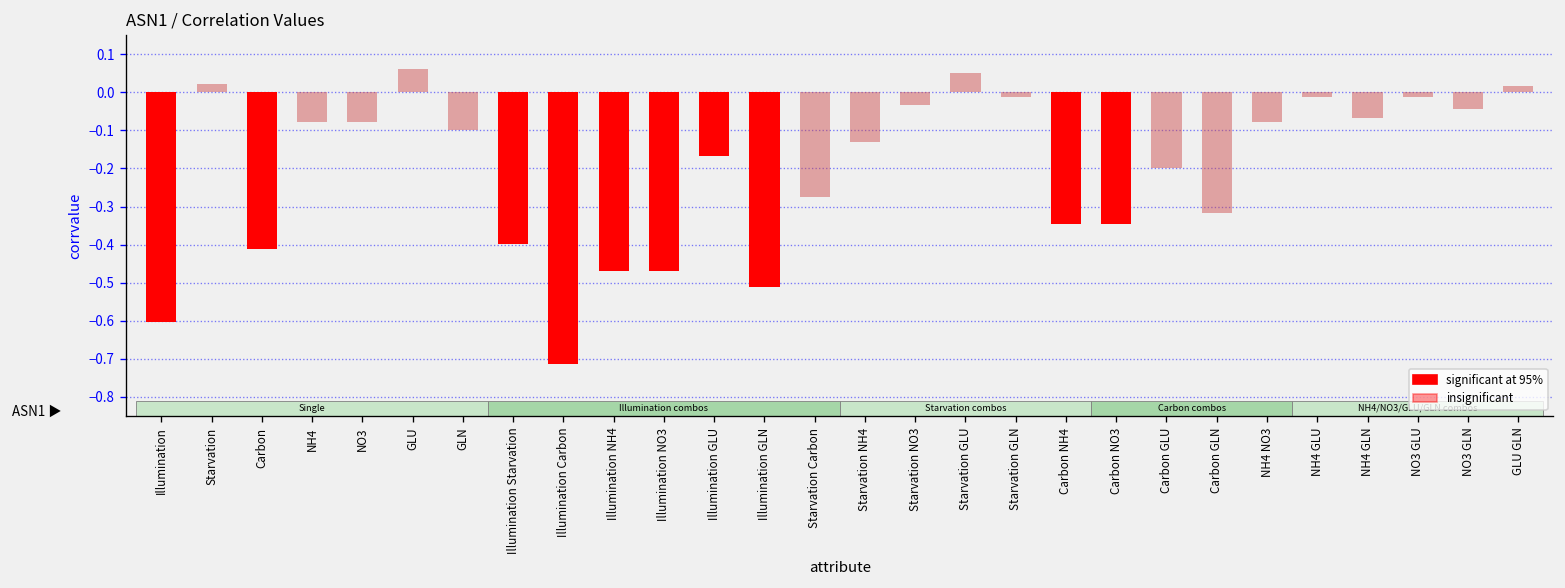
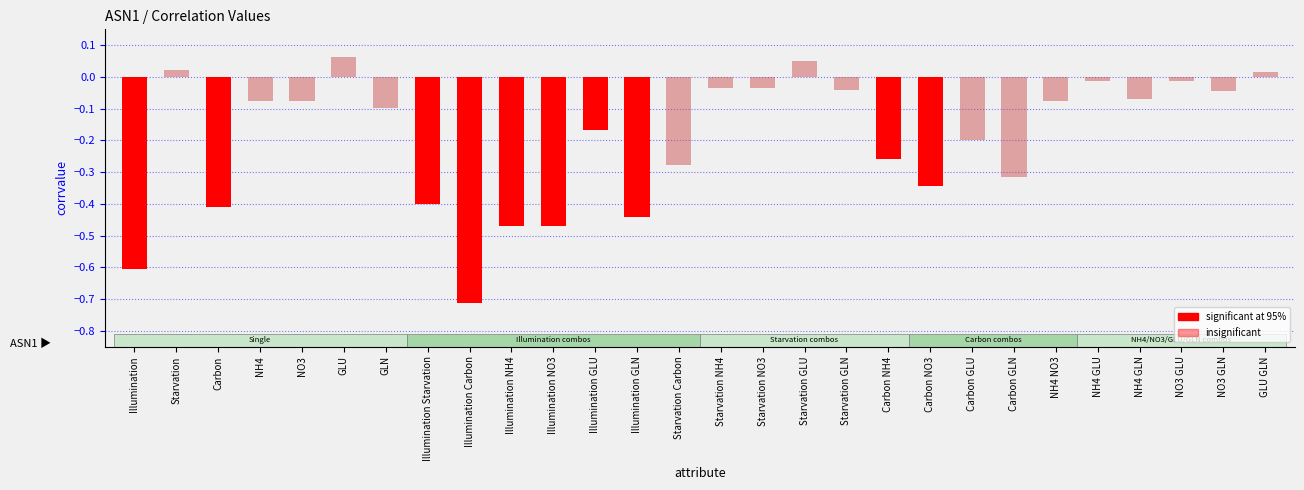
Illumination GLN: -0.51 -> -0.44
Starvation NH4: -0.13 -> -0.03
Starvation GLN: -0.01 -> -0.04
Carbon NH4: -0.35 -> -0.26
